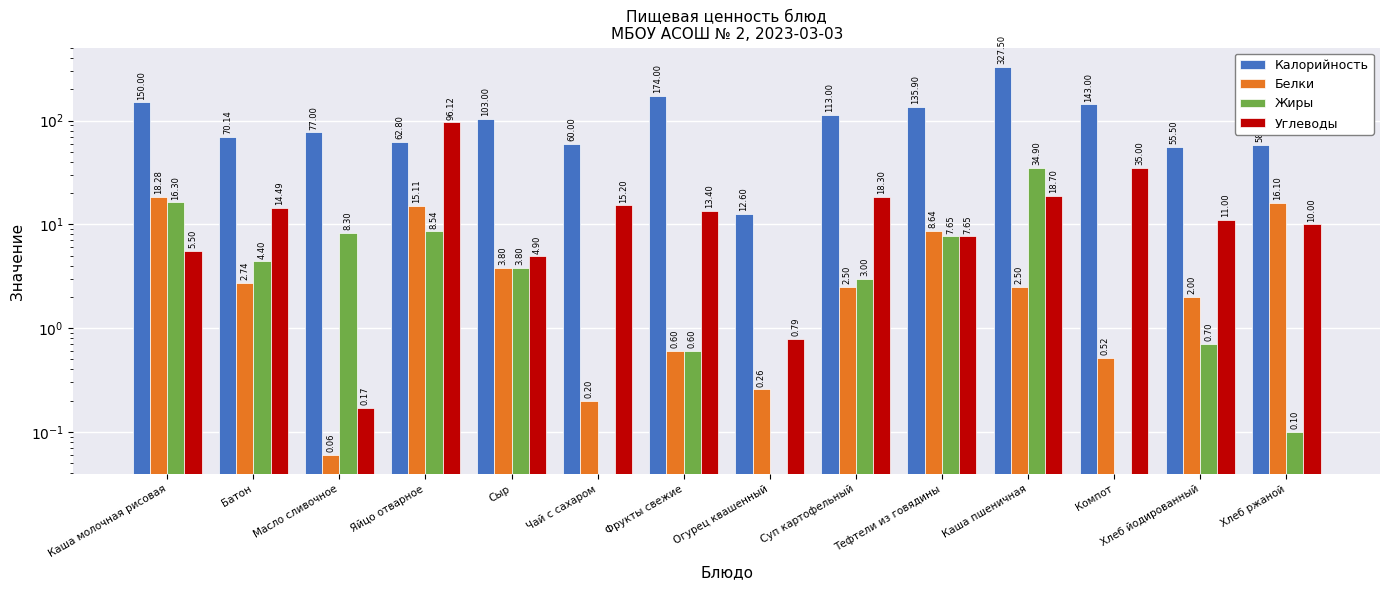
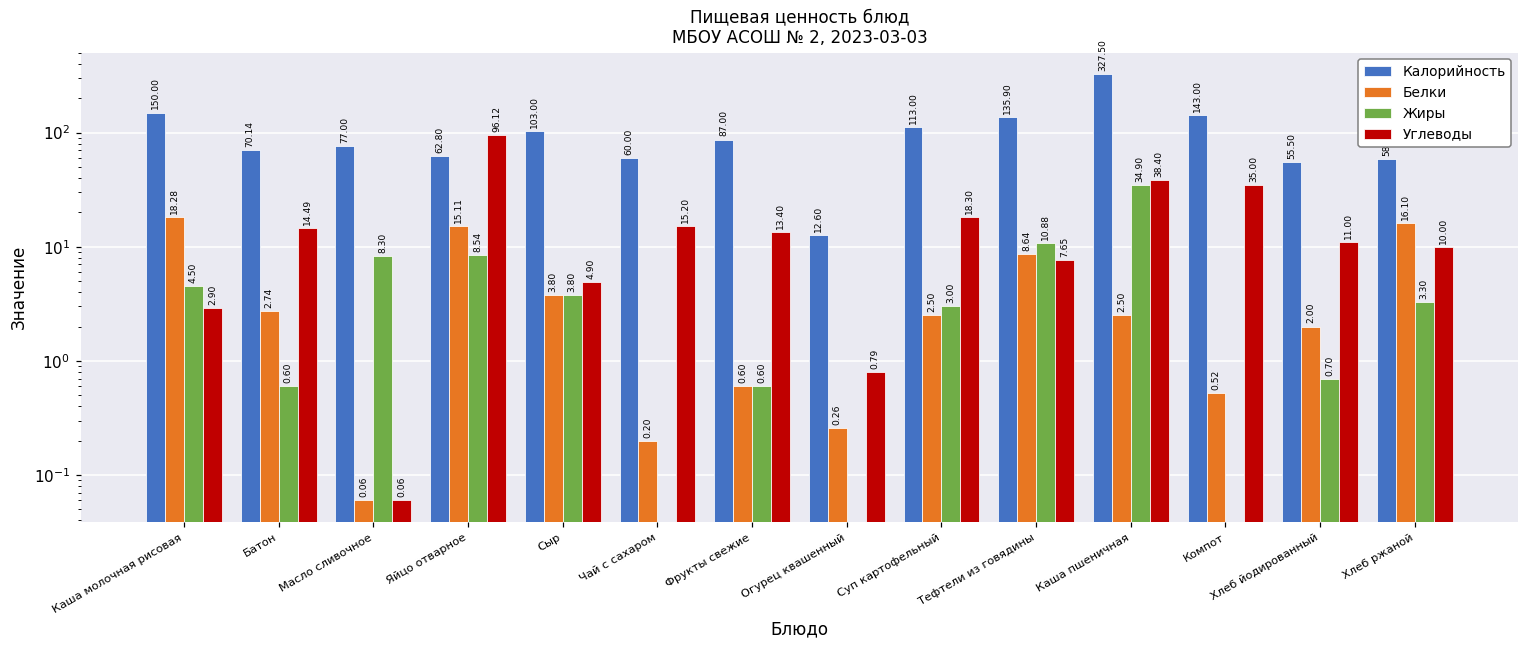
Жиры, Каша молочная рисовая: 16.30 -> 4.50
Углеводы, Каша молочная рисовая: 5.50 -> 2.90
Жиры, Батон: 4.40 -> 0.60
Углеводы, Масло сливочное: 0.17 -> 0.06
Калорийность, Фрукты свежие: 174.00 -> 87.00
Жиры, Тефтели из говядины: 7.65 -> 10.88
Углеводы, Каша пшеничная: 18.70 -> 38.40
Жиры, Хлеб ржаной: 0.10 -> 3.30
